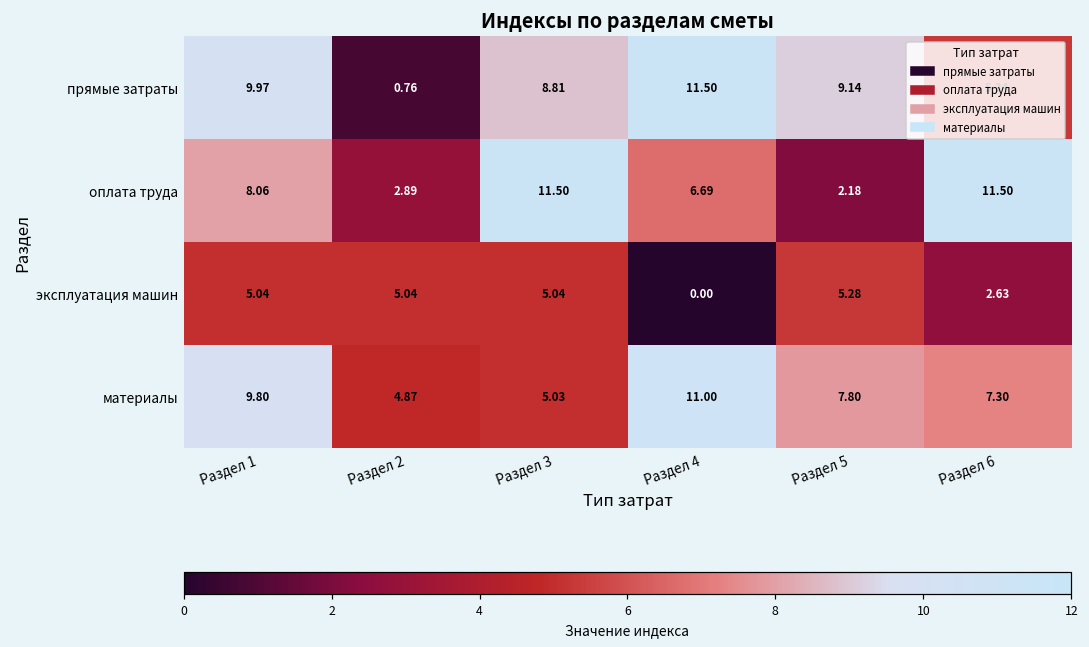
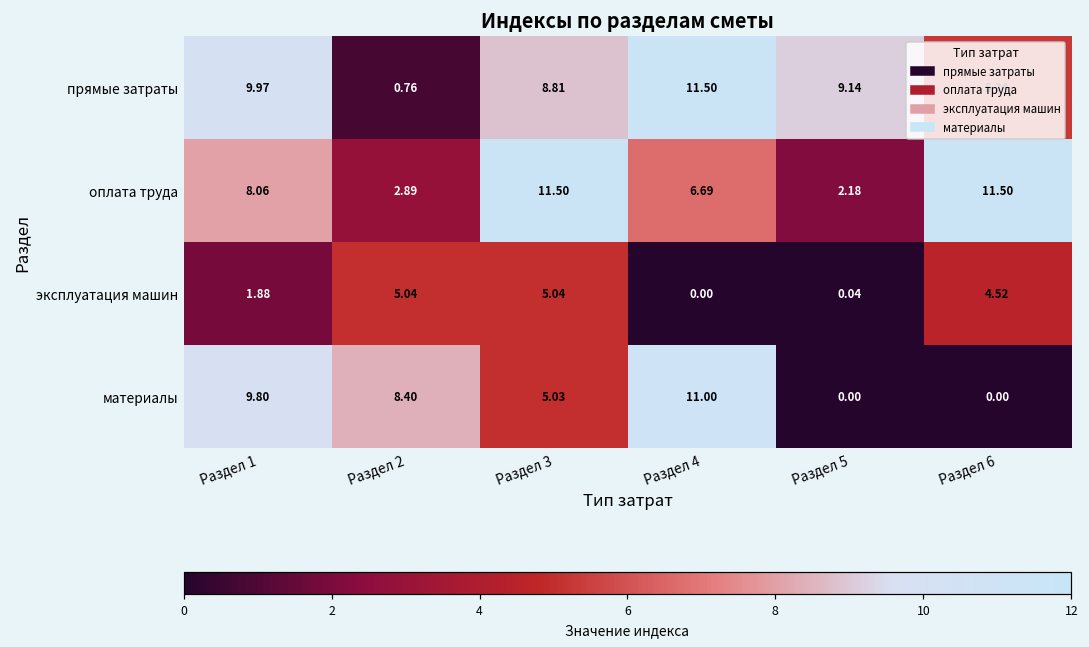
эксплуатация машин, Раздел 1: 5.04 -> 1.88
эксплуатация машин, Раздел 5: 5.28 -> 0.04
эксплуатация машин, Раздел 6: 2.63 -> 4.52
материалы, Раздел 2: 4.87 -> 8.40
материалы, Раздел 5: 7.80 -> 0.00
материалы, Раздел 6: 7.30 -> 0.00
